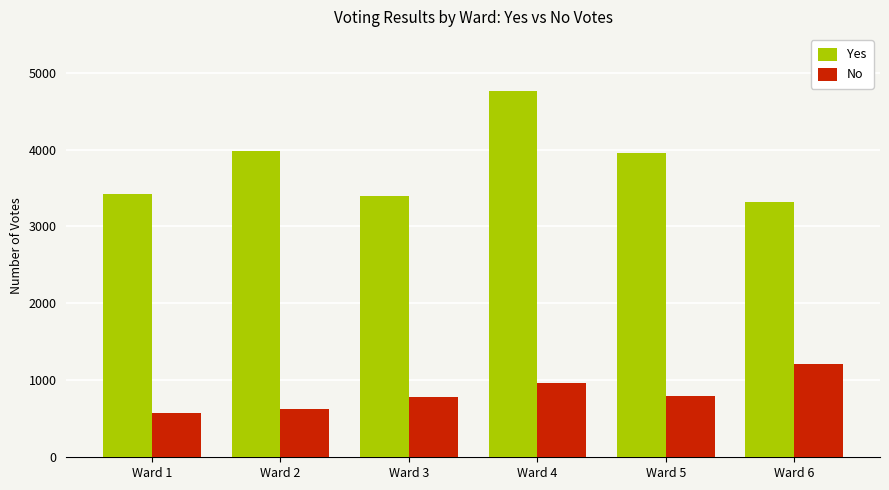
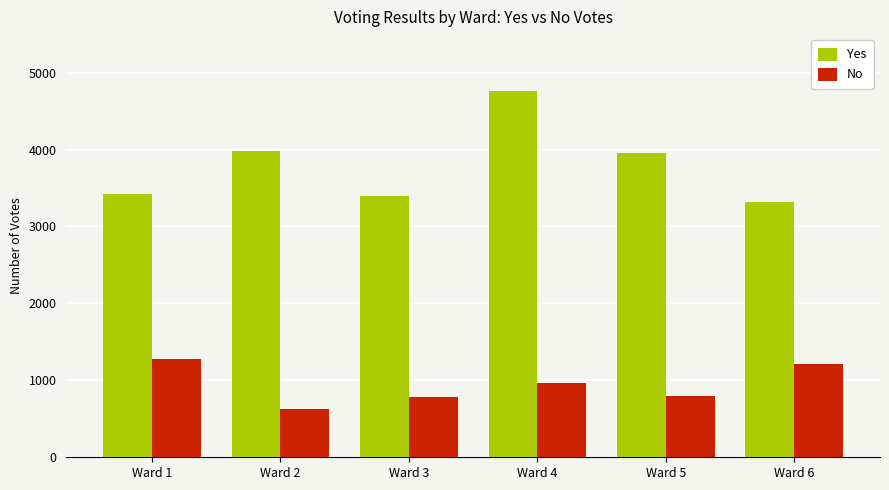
No, Ward 1: 600 -> 1300
